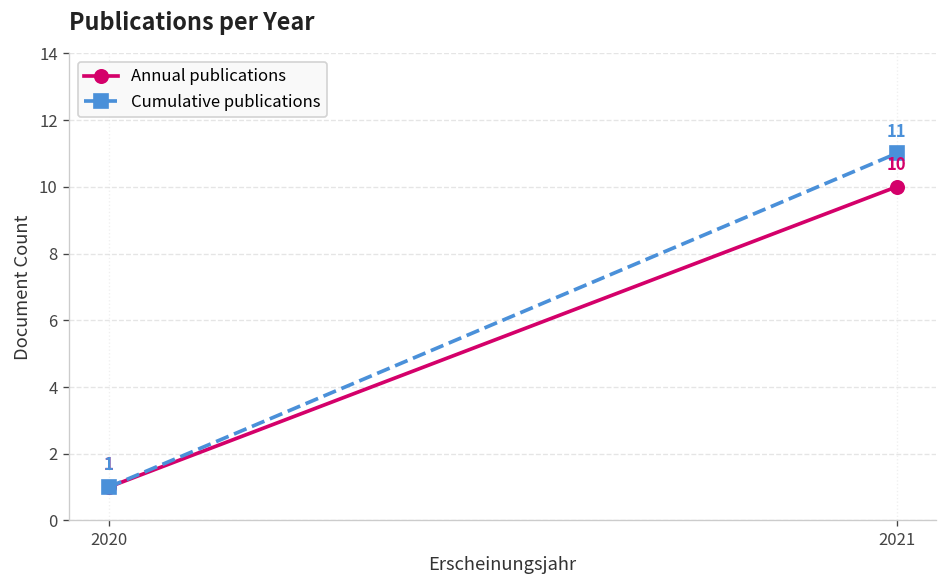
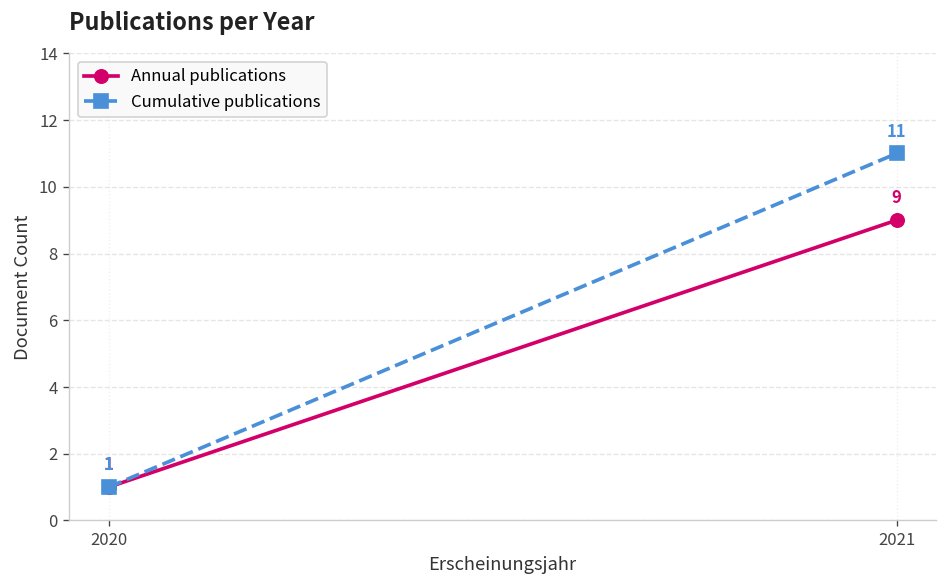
Annual publications, 2021: 10 -> 9
